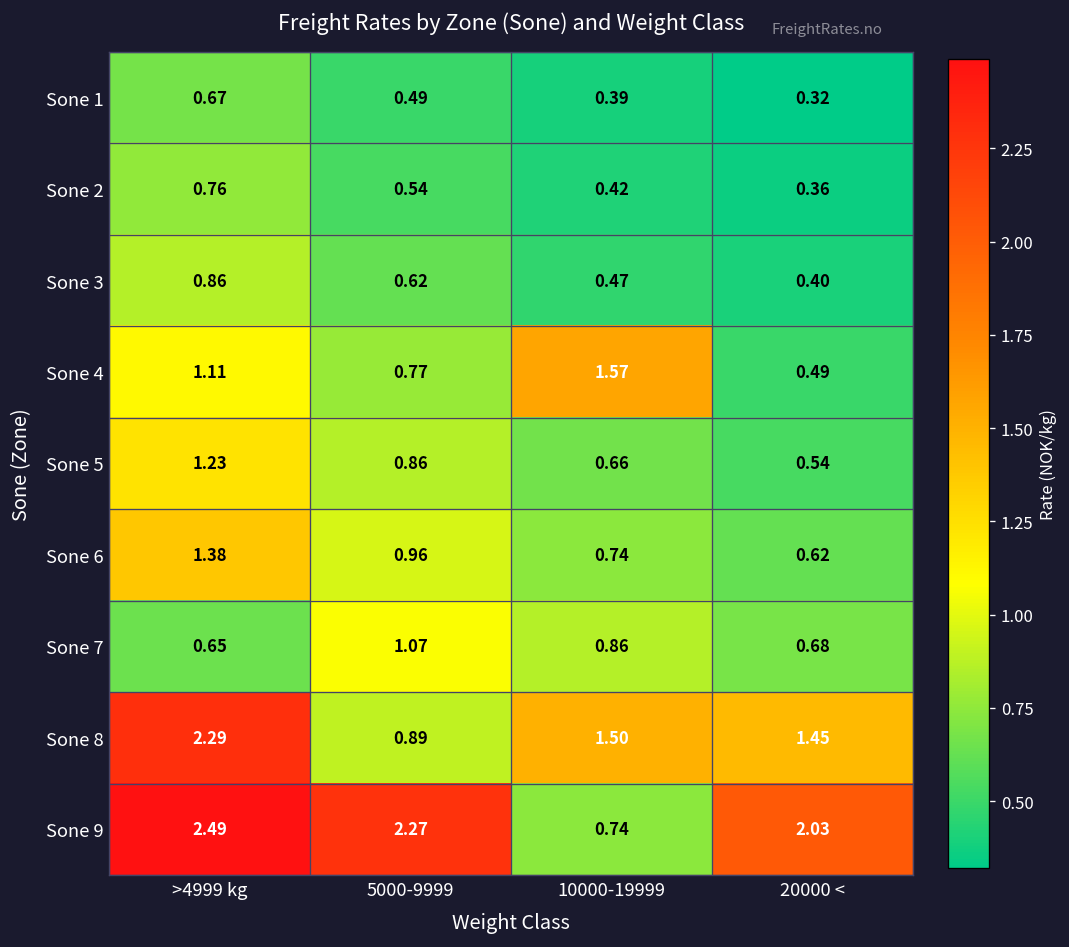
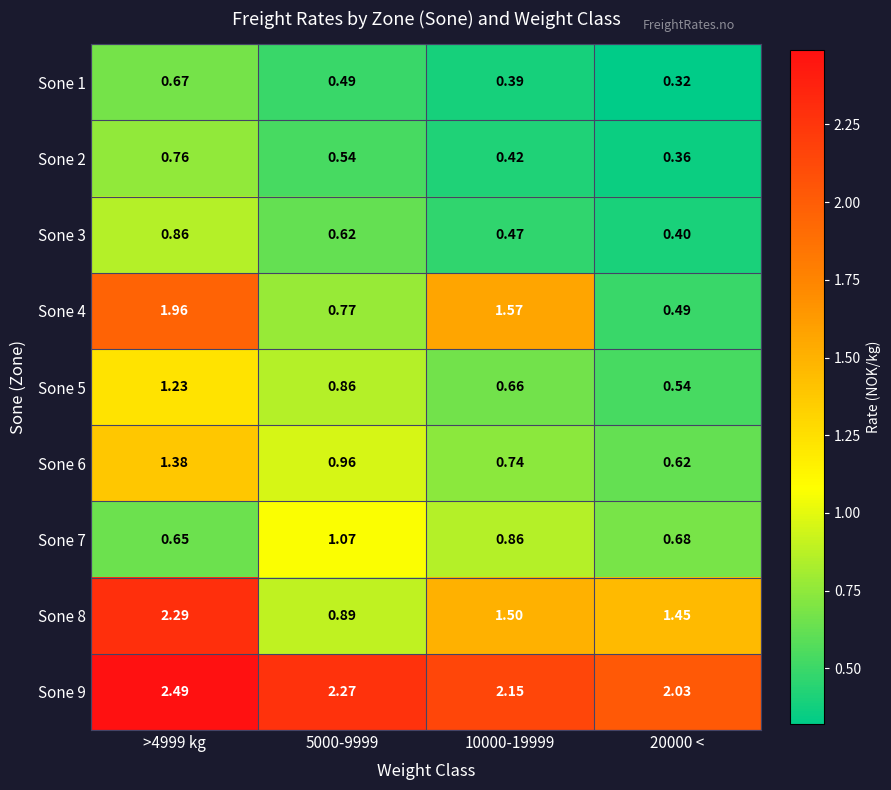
Sone 4, >4999 kg: 1.11 -> 1.96
Sone 9, 10000-19999: 0.74 -> 2.15
